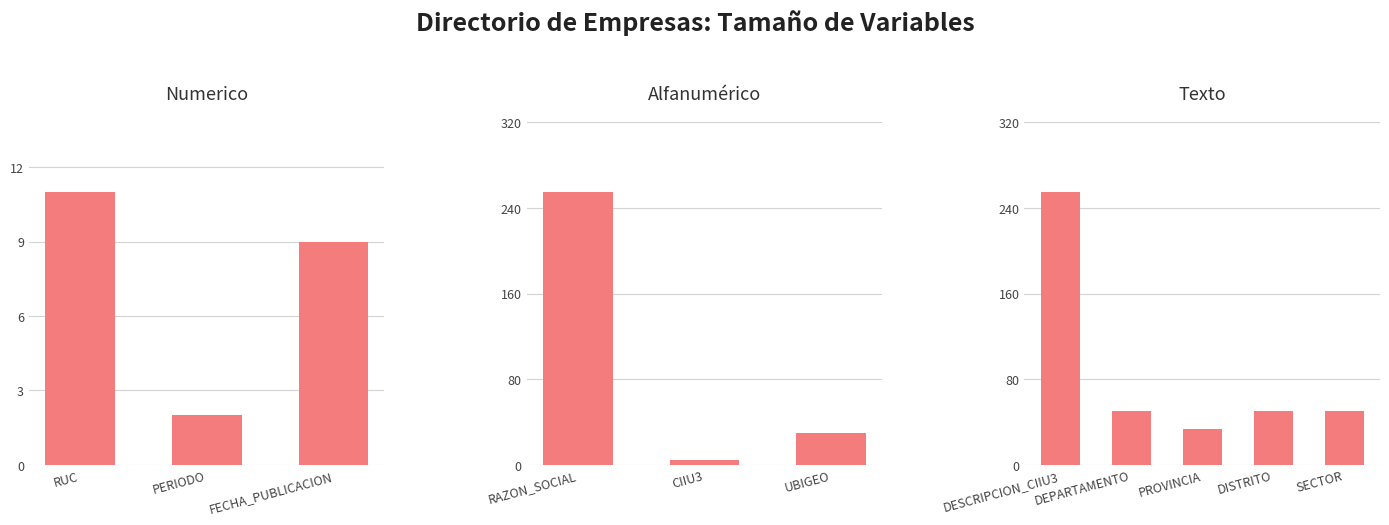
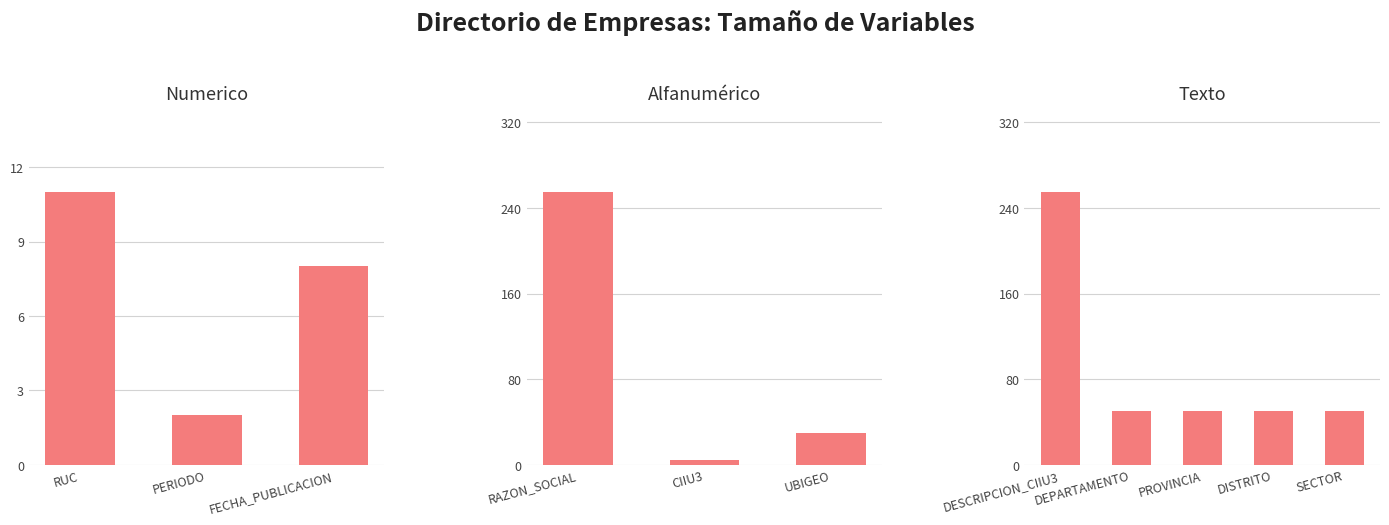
Numerico, FECHA_PUBLICACION: 9 -> 8
Texto, PROVINCIA: 33 -> 50
